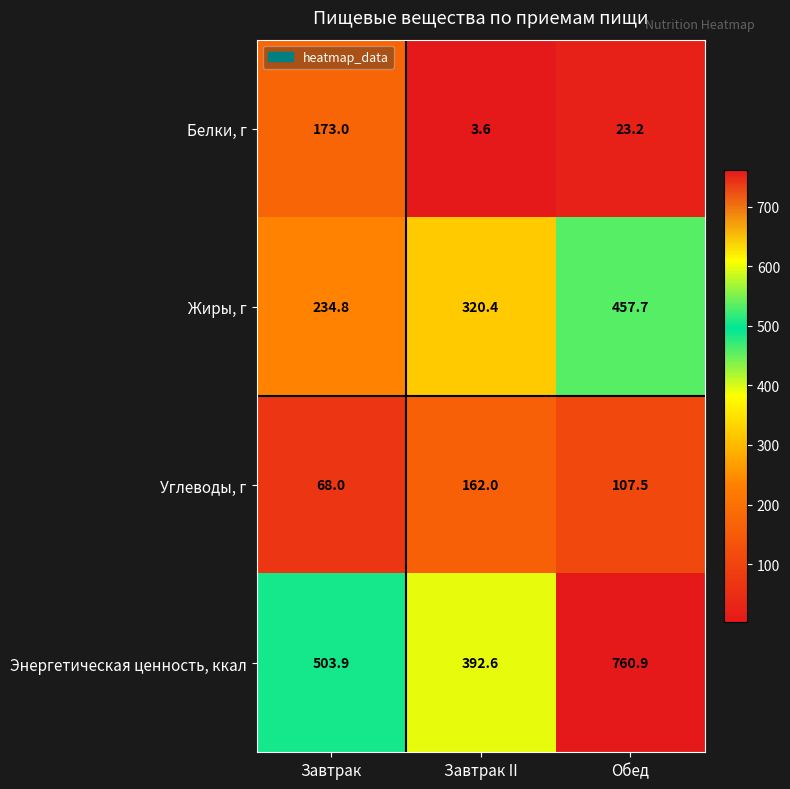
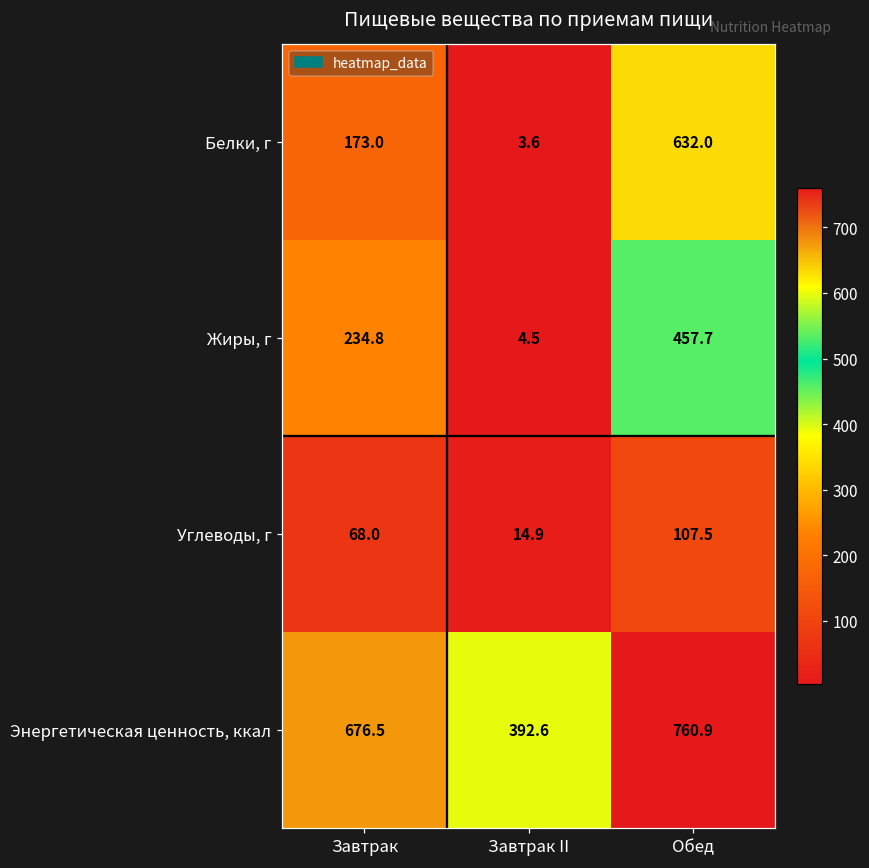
Белки, г, Обед: 23.2 -> 632.0
Жиры, г, Завтрак II: 320.4 -> 4.5
Углеводы, г, Завтрак II: 162.0 -> 14.9
Энергетическая ценность, ккал, Завтрак: 503.9 -> 676.5
